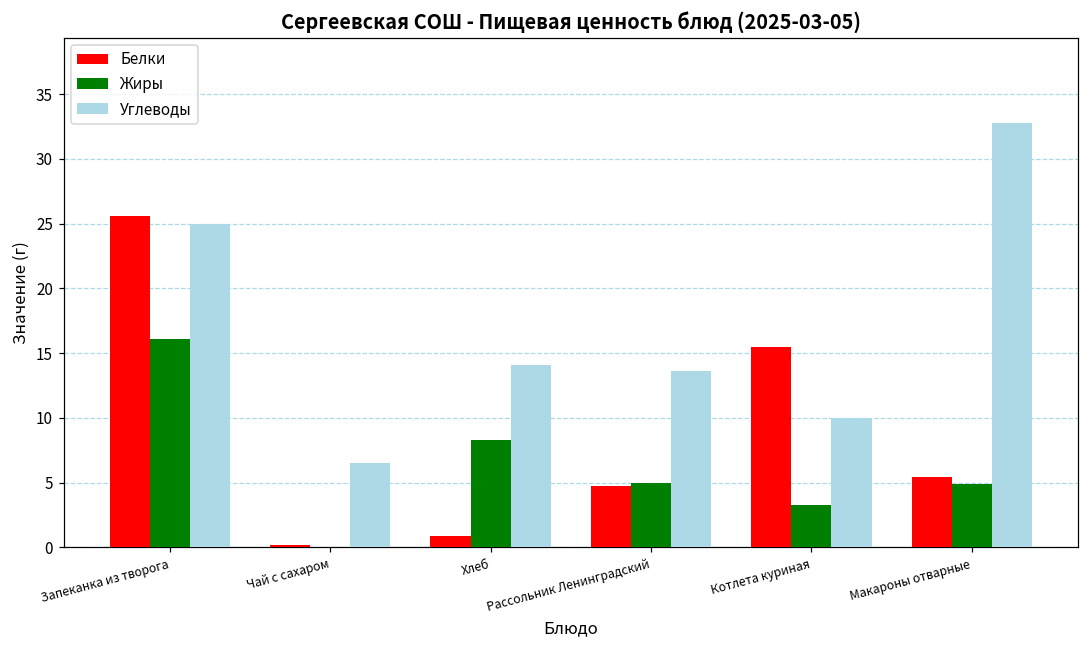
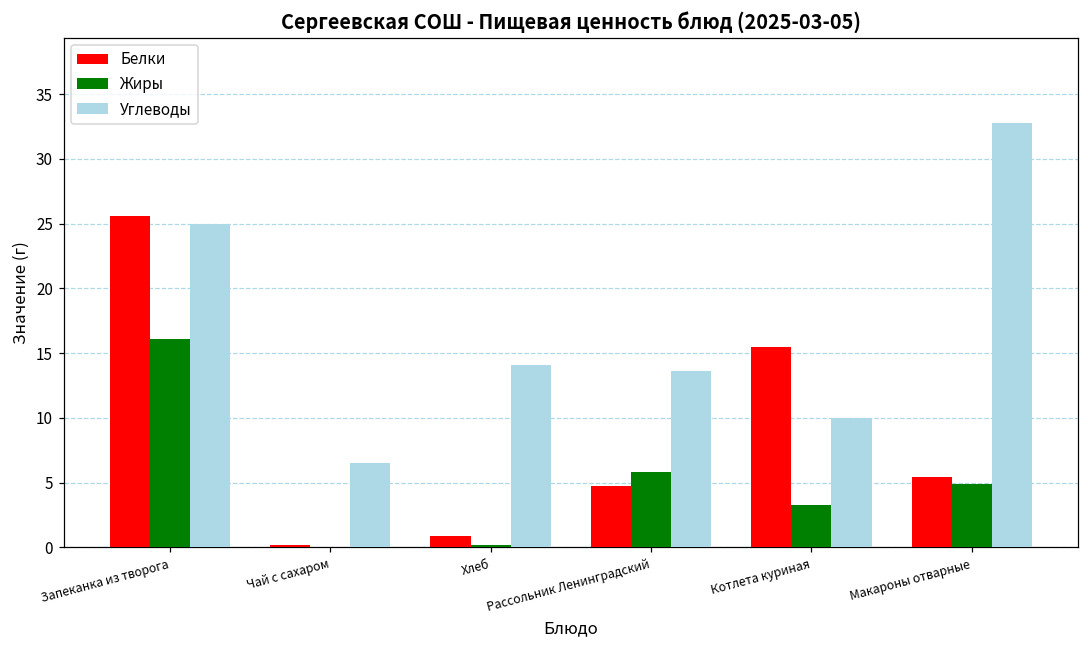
Жиры, Хлеб: 8.3 -> 0.2
Жиры, Рассольник Ленинградский: 5.0 -> 5.8
